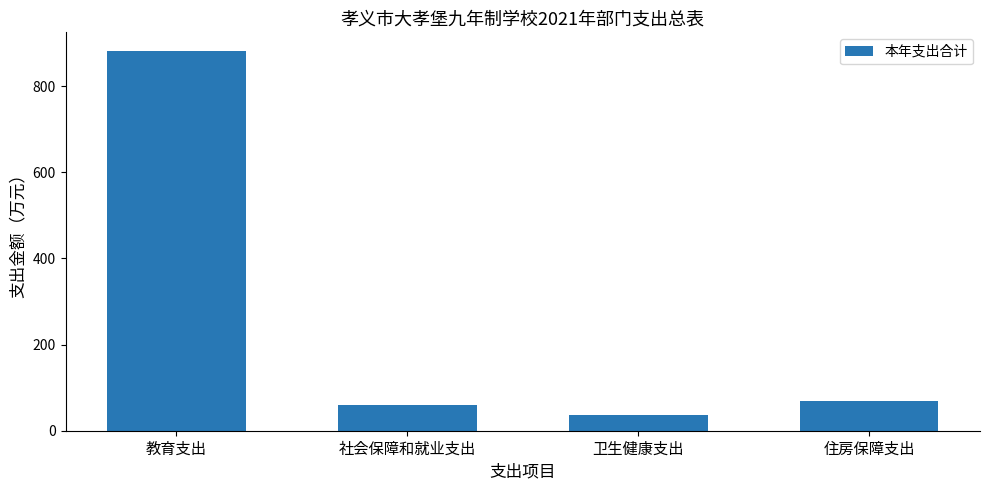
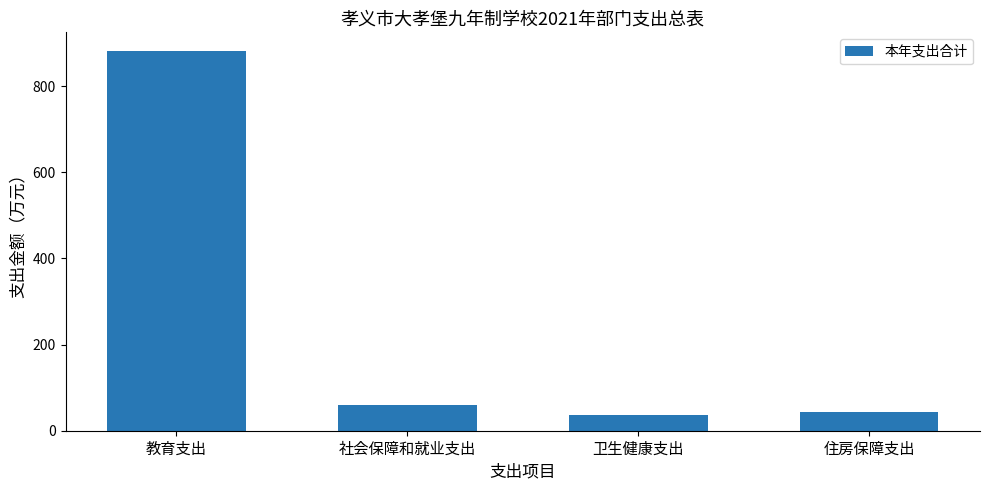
住房保障支出: 70 -> 40
